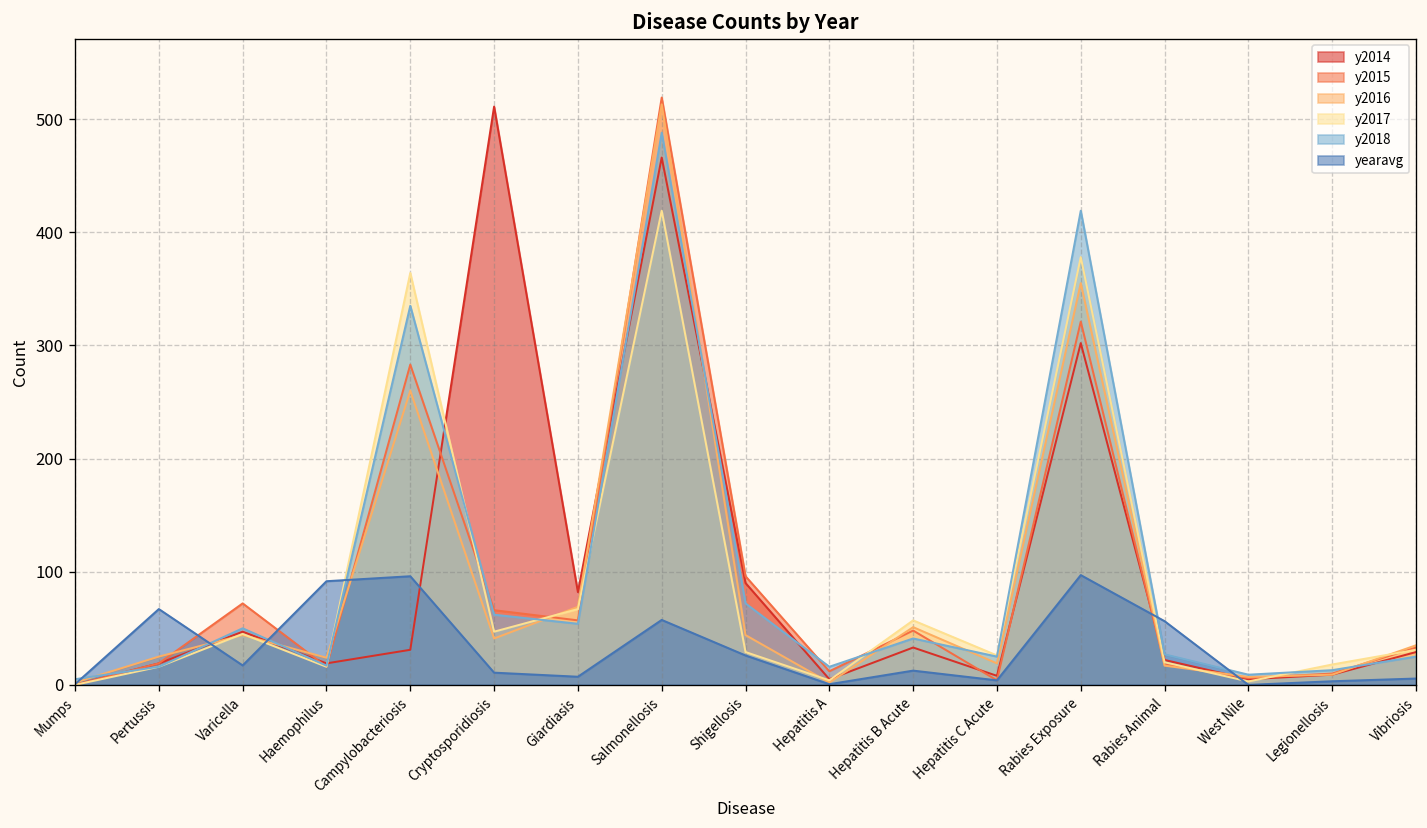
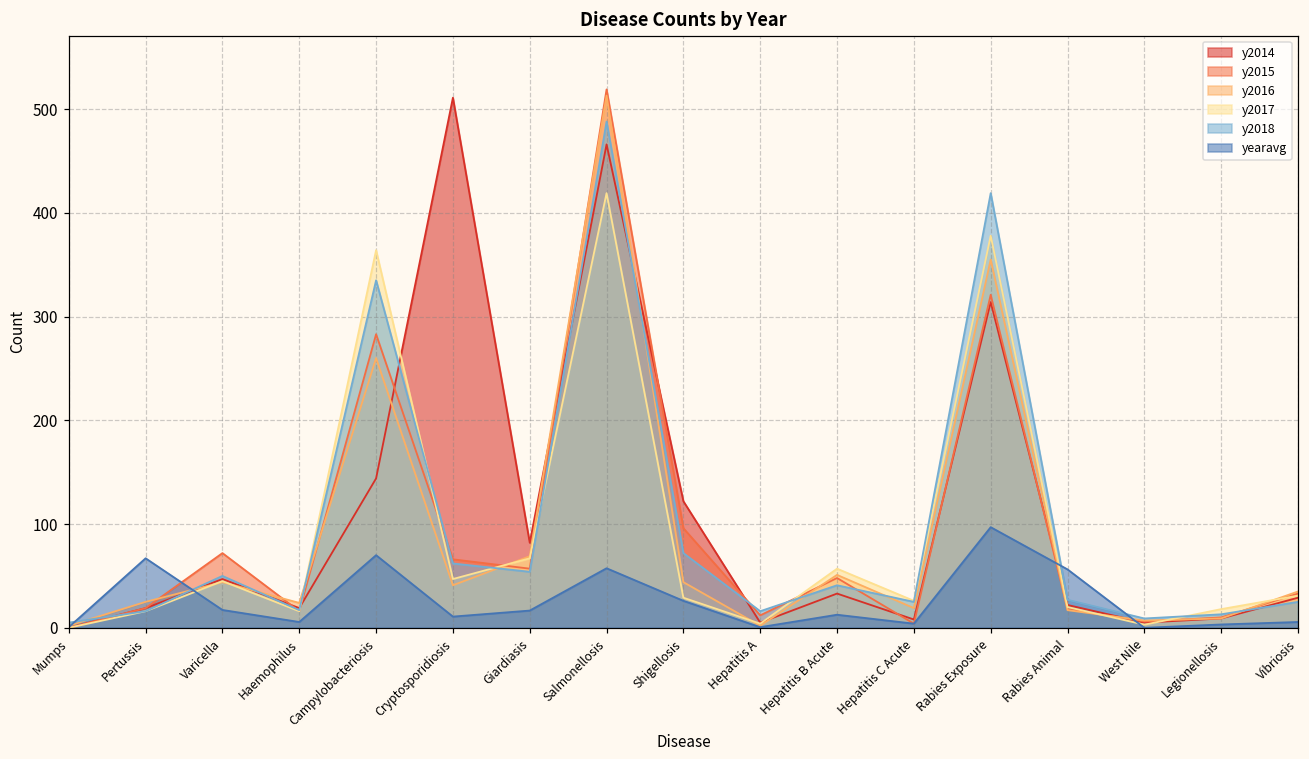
yearavg, Haemophilus: 90 -> 10
y2014, Campylobacteriosis: 30 -> 140
yearavg, Campylobacteriosis: 100 -> 70
yearavg, Giardiasis: 10 -> 20
y2014, Shigellosis: 90 -> 120
y2014, Rabies Exposure: 300 -> 310
